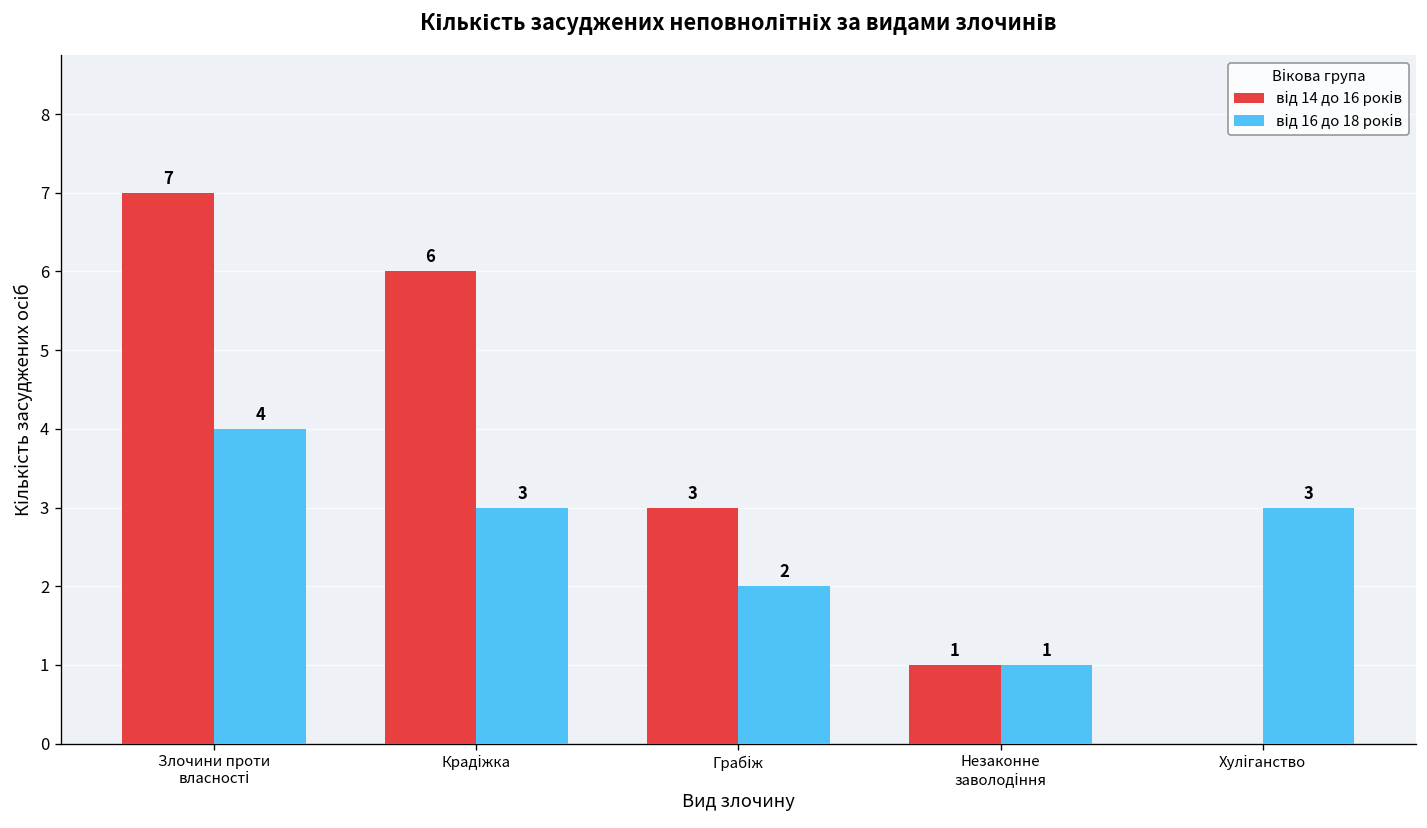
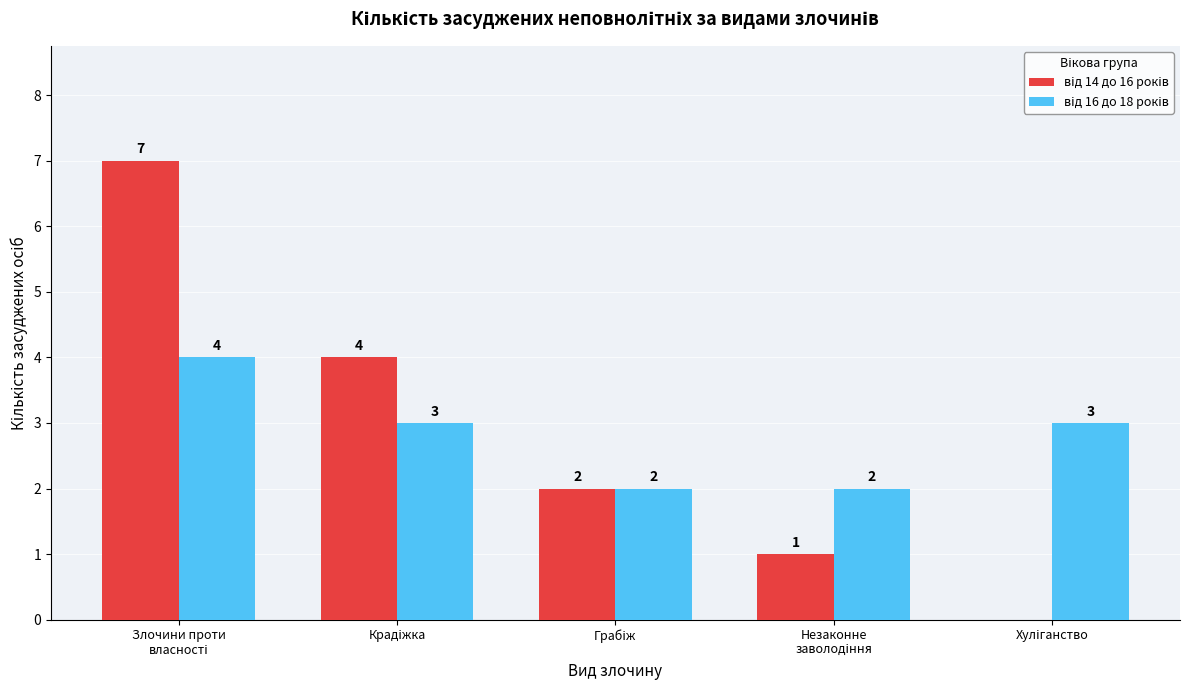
від 14 до 16 років, Крадіжка: 6 -> 4
від 14 до 16 років, Грабіж: 3 -> 2
від 16 до 18 років, Незаконне заволодіння: 1 -> 2
